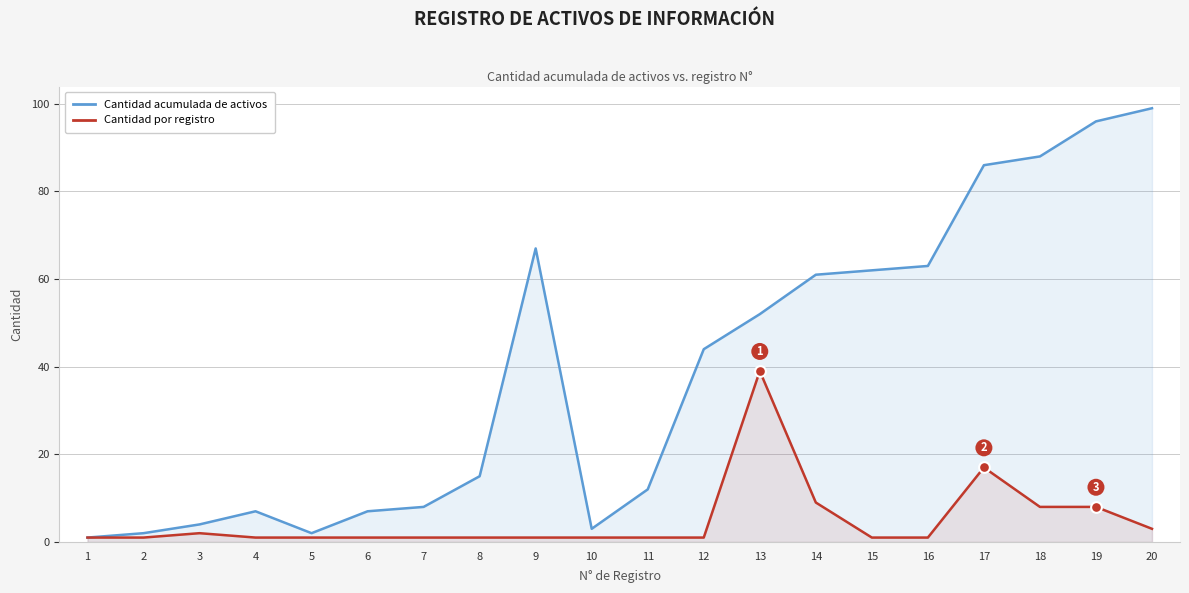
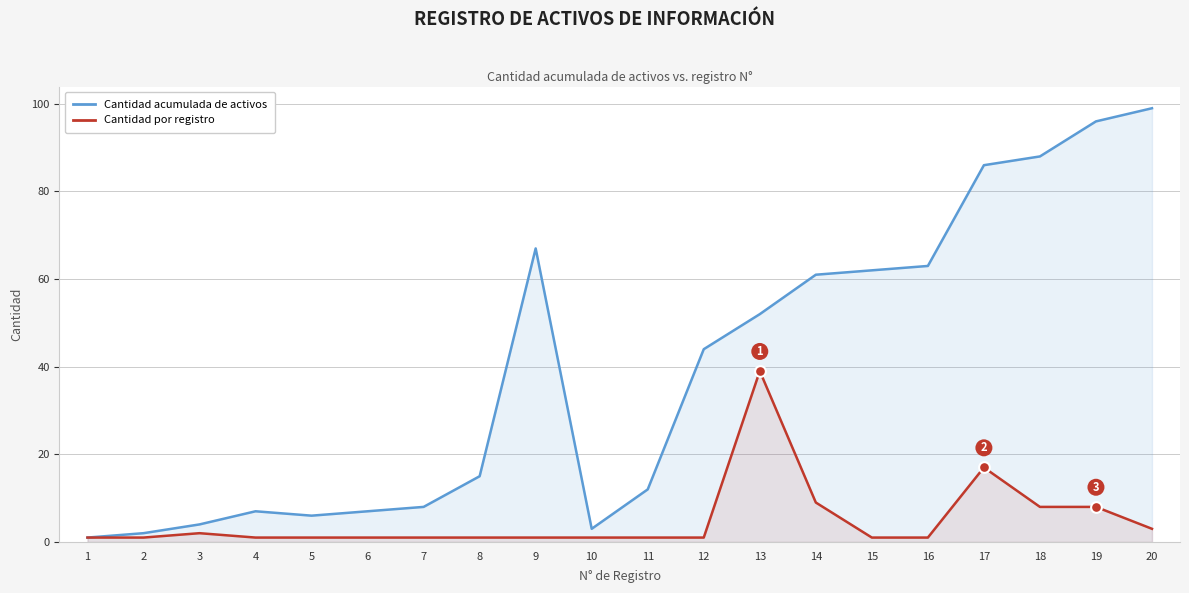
Cantidad acumulada de activos, 5: 2 -> 6
